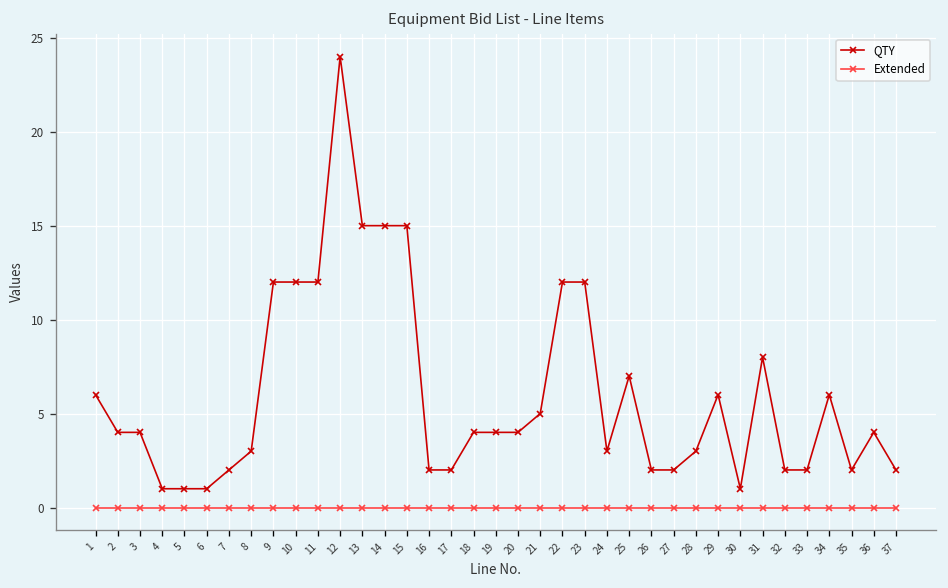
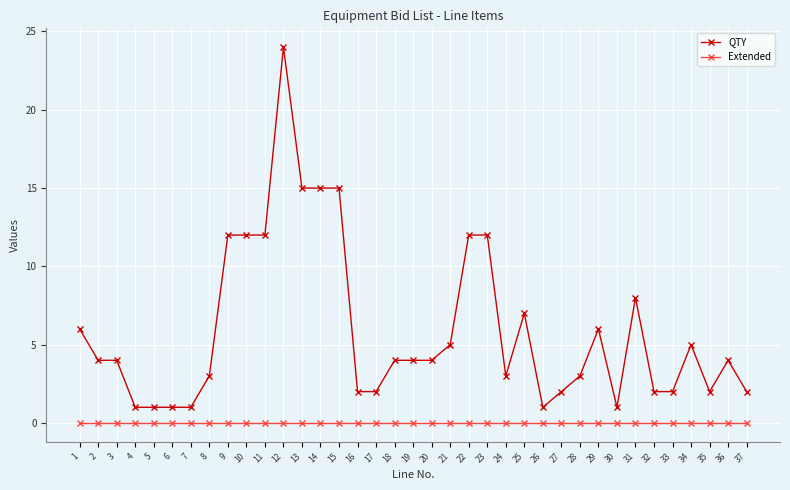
QTY, 7: 2 -> 1
QTY, 26: 2 -> 1
QTY, 34: 6 -> 5
